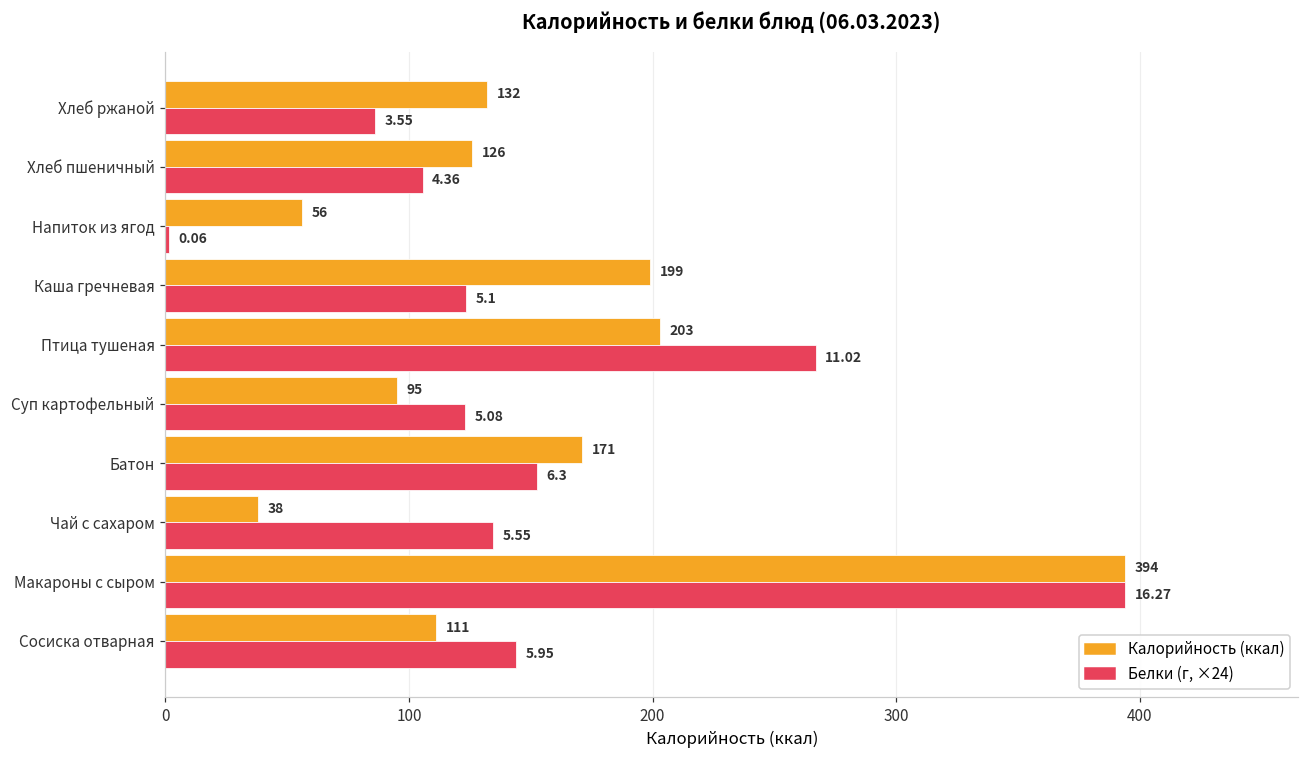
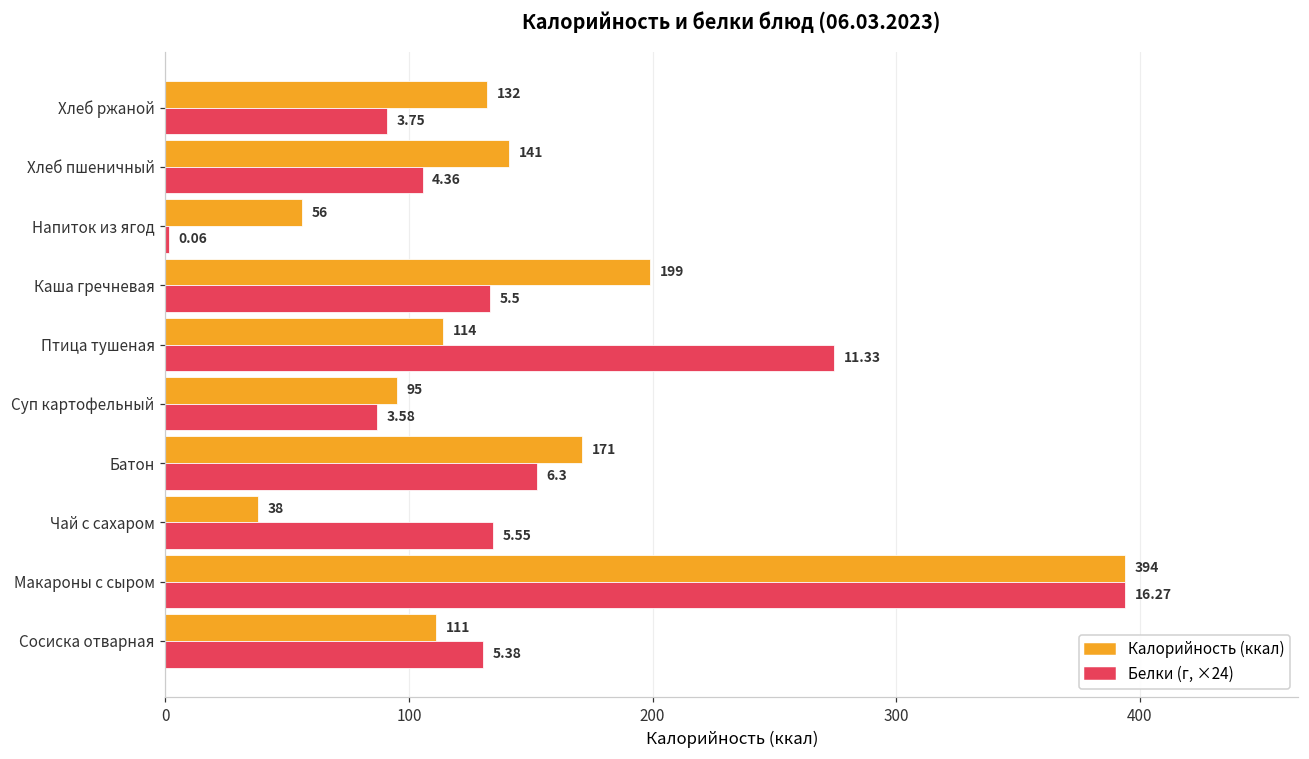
Белки (г, ×24), Хлеб ржаной: 3.55 -> 3.75
Калорийность (ккал), Хлеб пшеничный: 126 -> 141
Белки (г, ×24), Каша гречневая: 5.1 -> 5.5
Калорийность (ккал), Птица тушеная: 203 -> 114
Белки (г, ×24), Птица тушеная: 11.02 -> 11.33
Белки (г, ×24), Суп картофельный: 5.08 -> 3.58
Белки (г, ×24), Сосиска отварная: 5.95 -> 5.38
